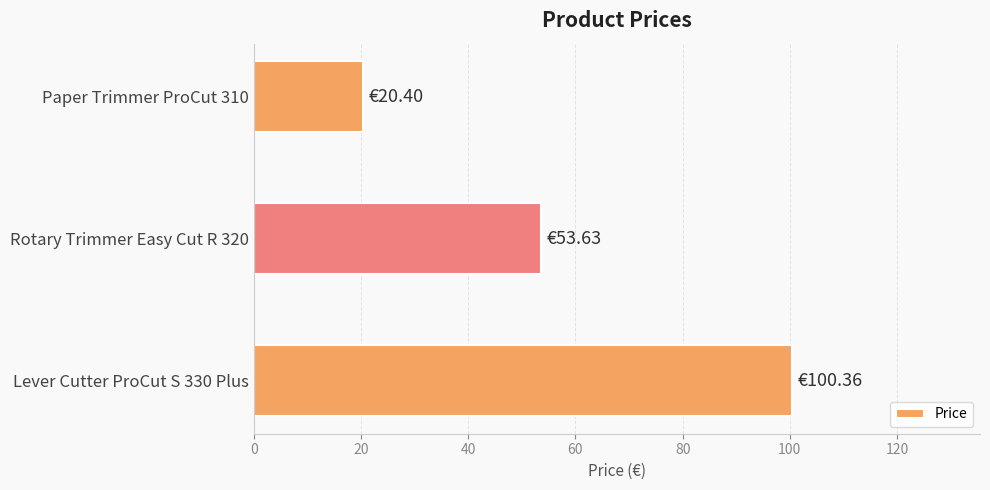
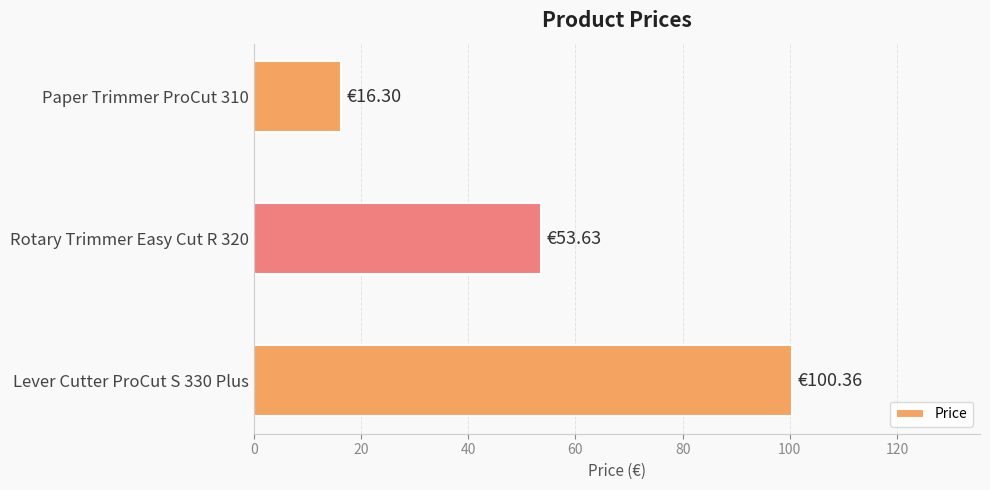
Paper Trimmer ProCut 310: €20.40 -> €16.30
